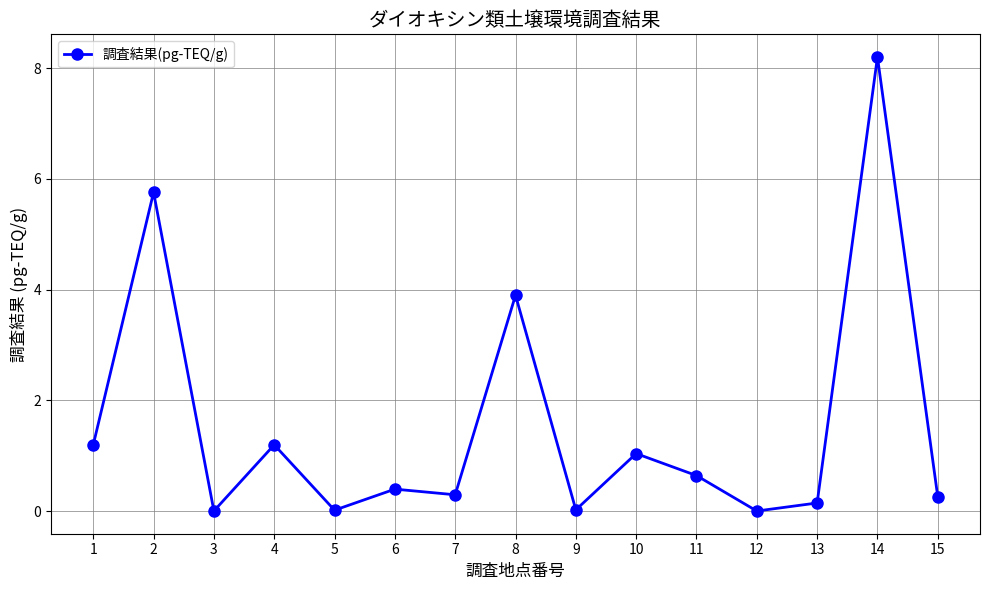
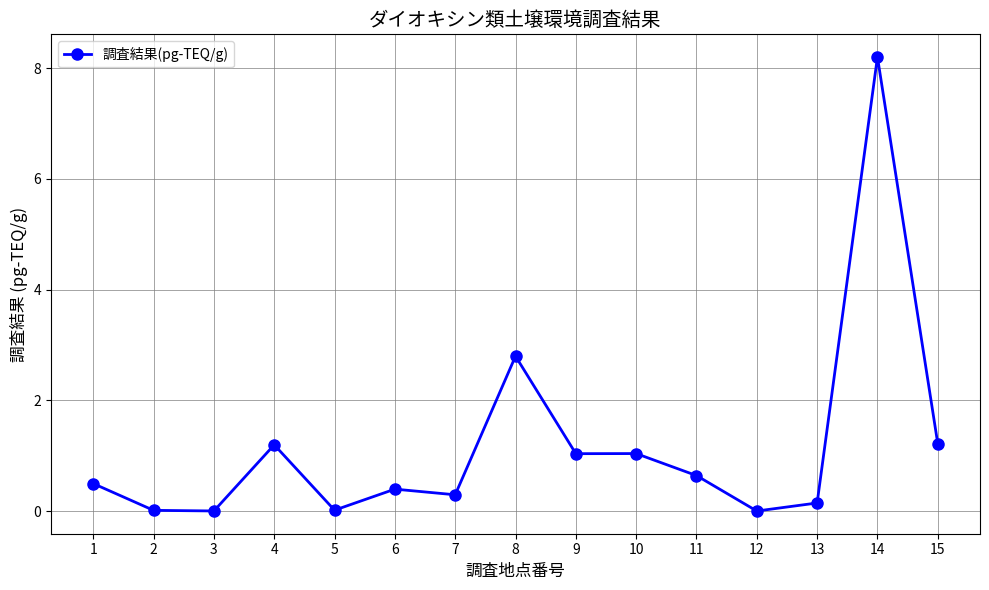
1: 1.2 -> 0.5
2: 5.8 -> 0.0
8: 3.9 -> 2.8
9: 0.0 -> 1.0
15: 0.3 -> 1.2
